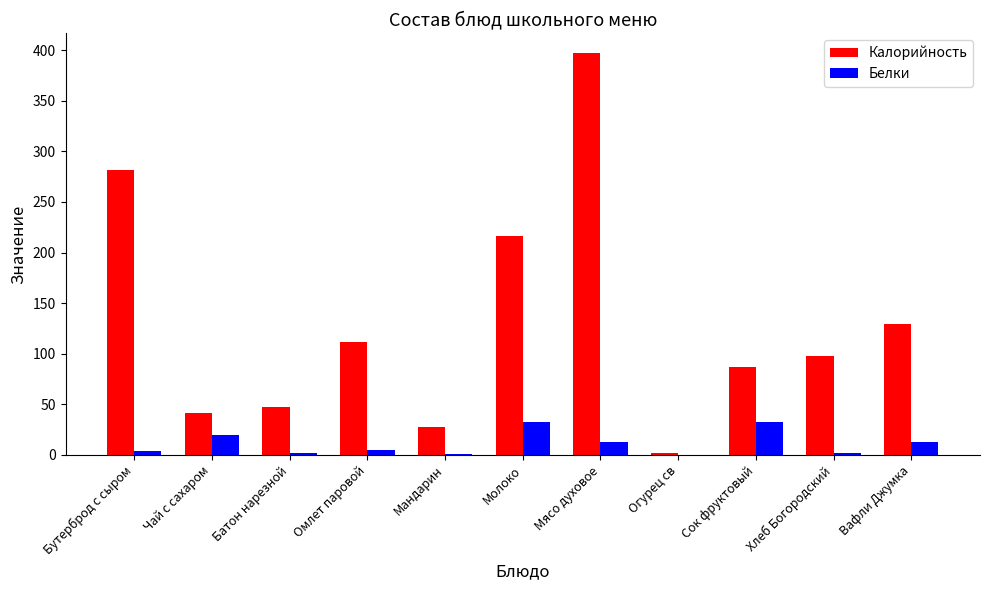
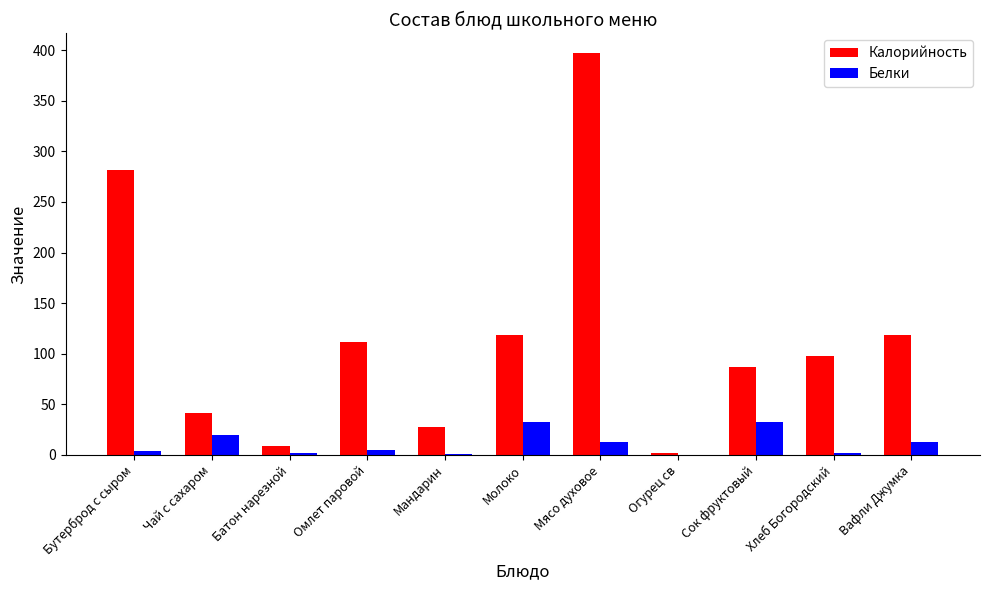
Калорийность, Батон нарезной: 47 -> 9
Калорийность, Молоко: 216 -> 118
Калорийность, Вафли Джумка: 129 -> 118
